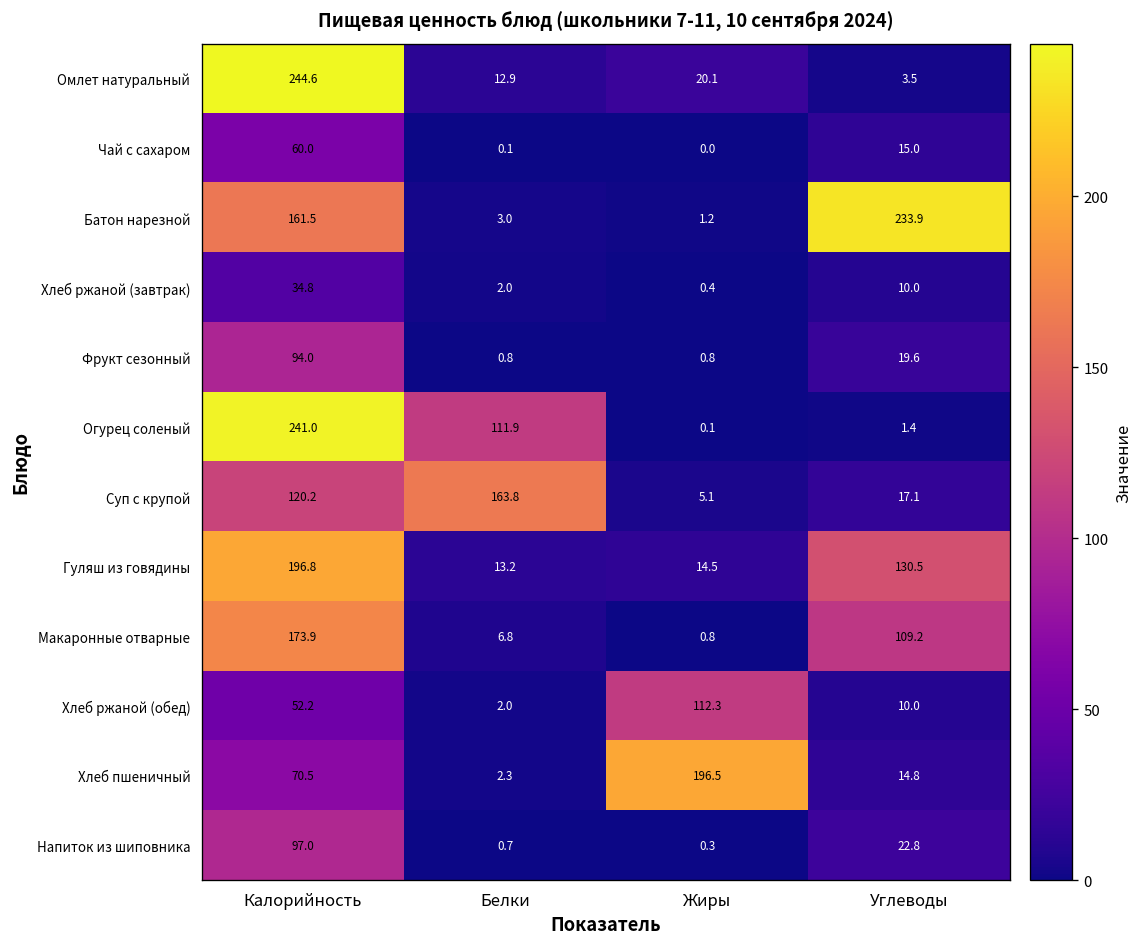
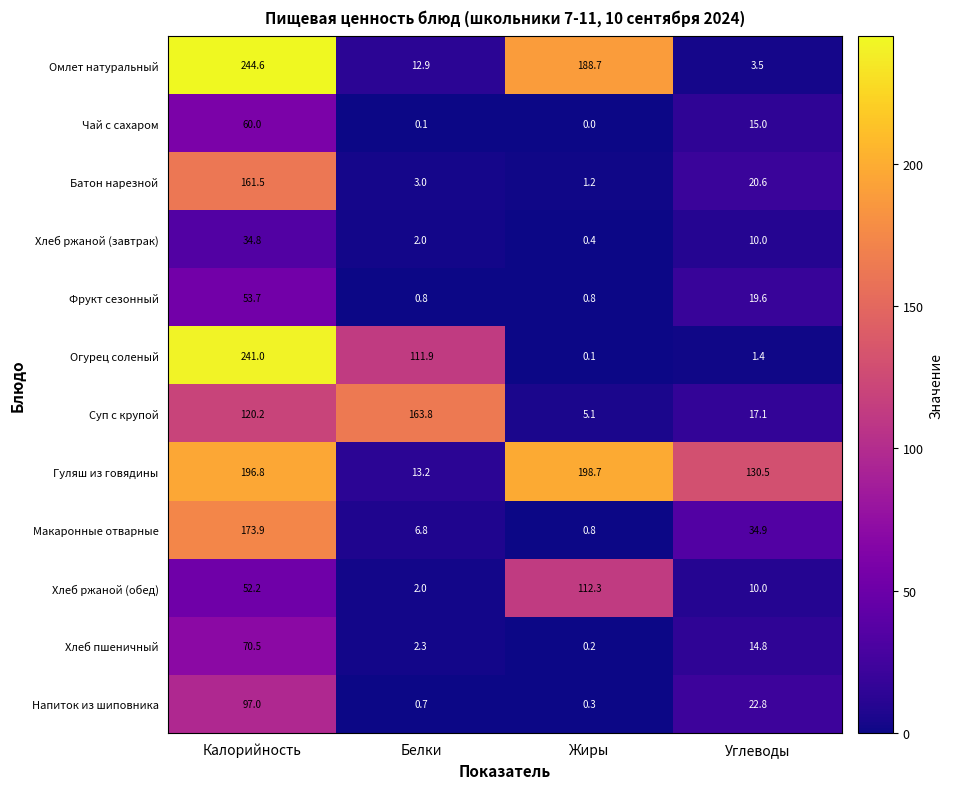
Омлет натуральный, Жиры: 20.1 -> 188.7
Батон нарезной, Углеводы: 233.9 -> 20.6
Фрукт сезонный, Калорийность: 94.0 -> 53.7
Гуляш из говядины, Жиры: 14.5 -> 198.7
Макаронные отварные, Углеводы: 109.2 -> 34.9
Хлеб пшеничный, Жиры: 196.5 -> 0.2
